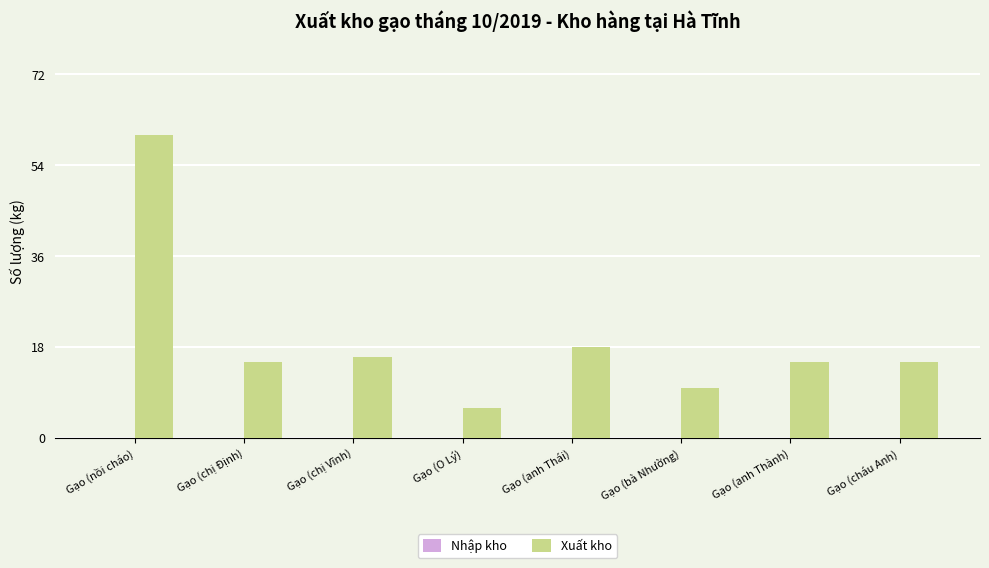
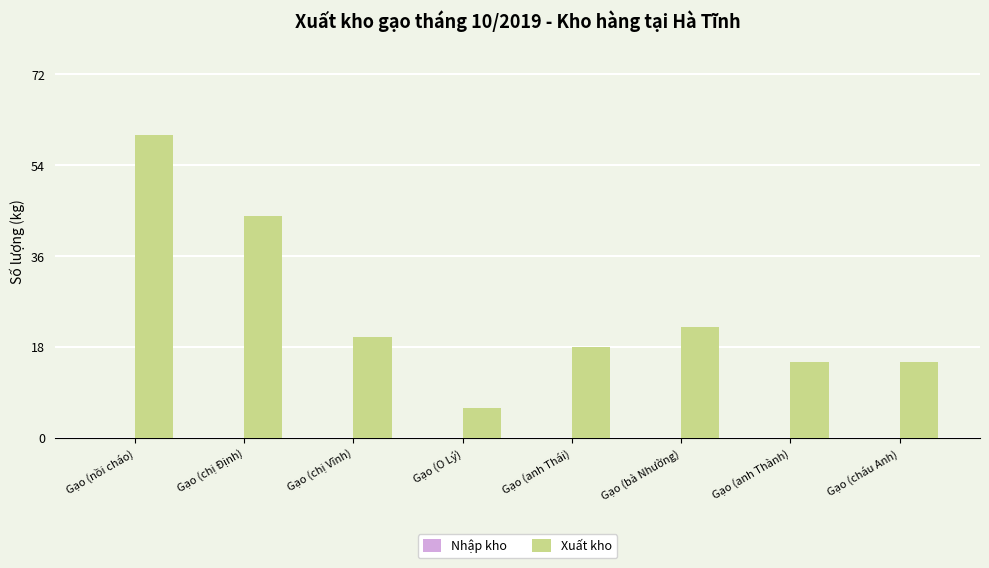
Xuất kho, Gạo (chị Định): 15 -> 44
Xuất kho, Gạo (chị Vĩnh): 16 -> 20
Xuất kho, Gạo (bà Nhường): 10 -> 22
